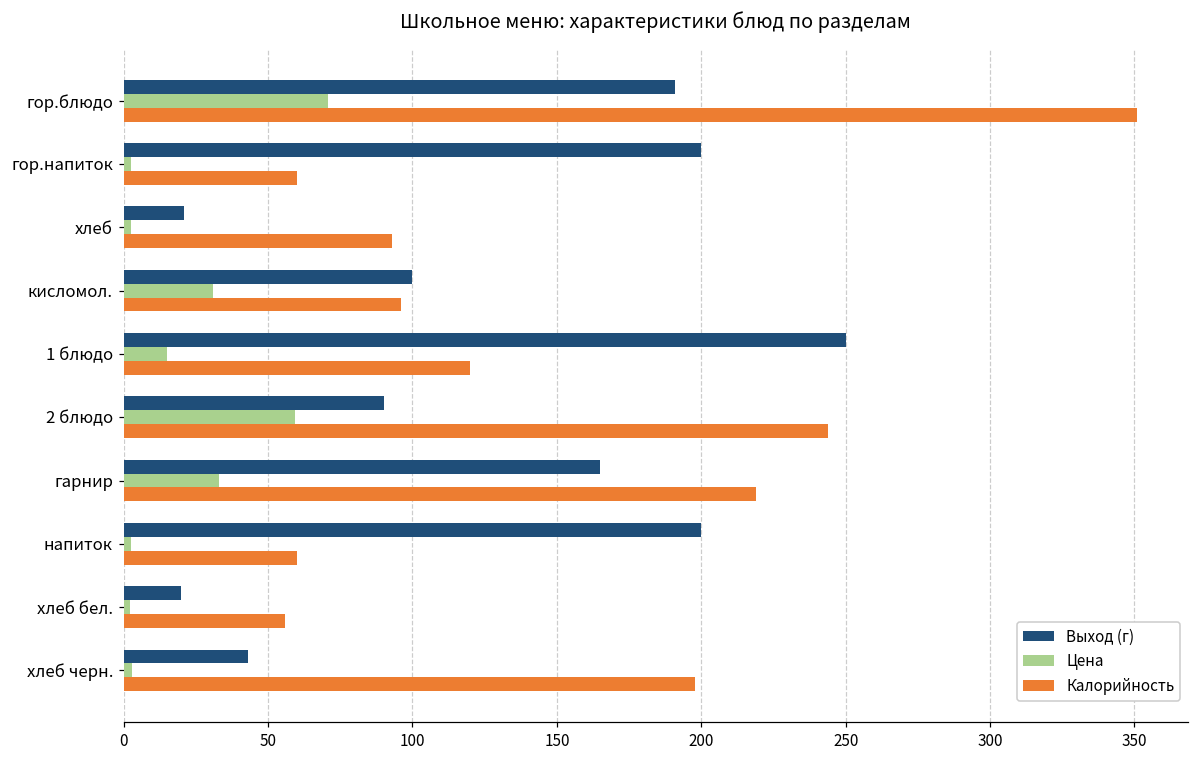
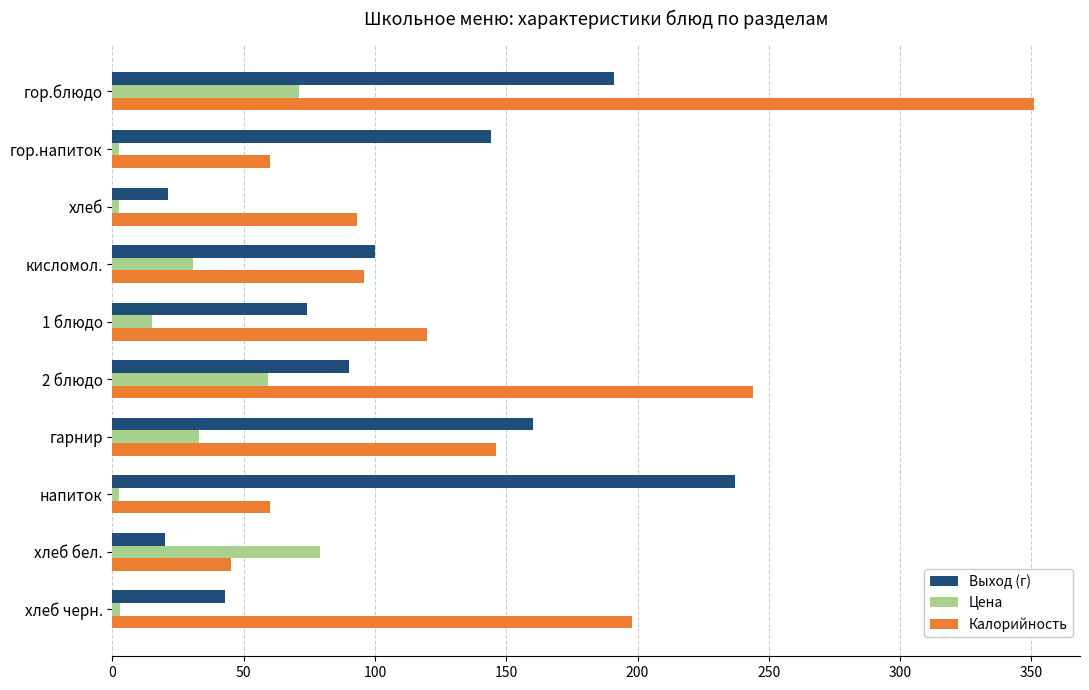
Выход (г), гор.напиток: 200 -> 144
Выход (г), 1 блюдо: 250 -> 74
Выход (г), гарнир: 165 -> 160
Калорийность, гарнир: 219 -> 146
Выход (г), напиток: 200 -> 237
Цена, хлеб бел.: 2 -> 79
Калорийность, хлеб бел.: 56 -> 45
